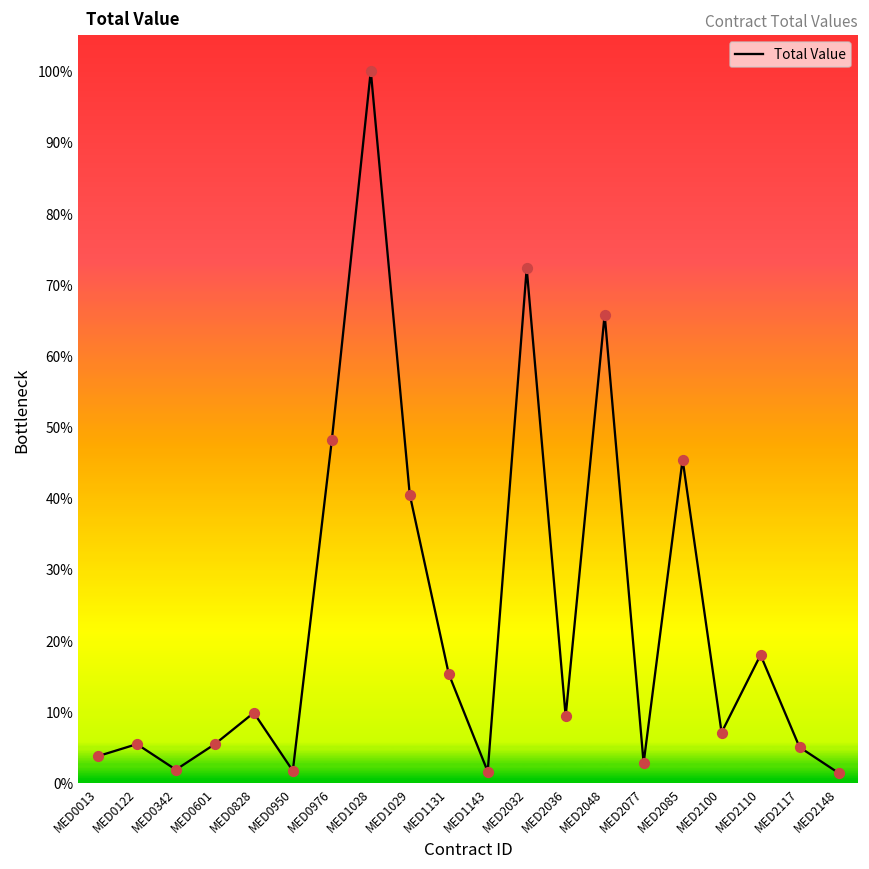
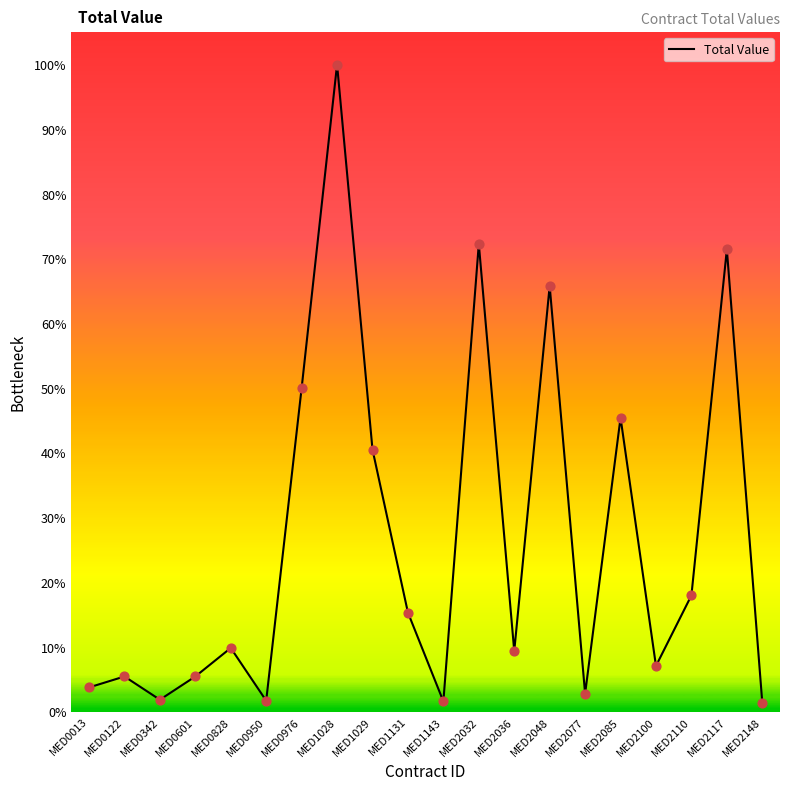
MED0976: 48% -> 50%
MED2117: 5% -> 71%
